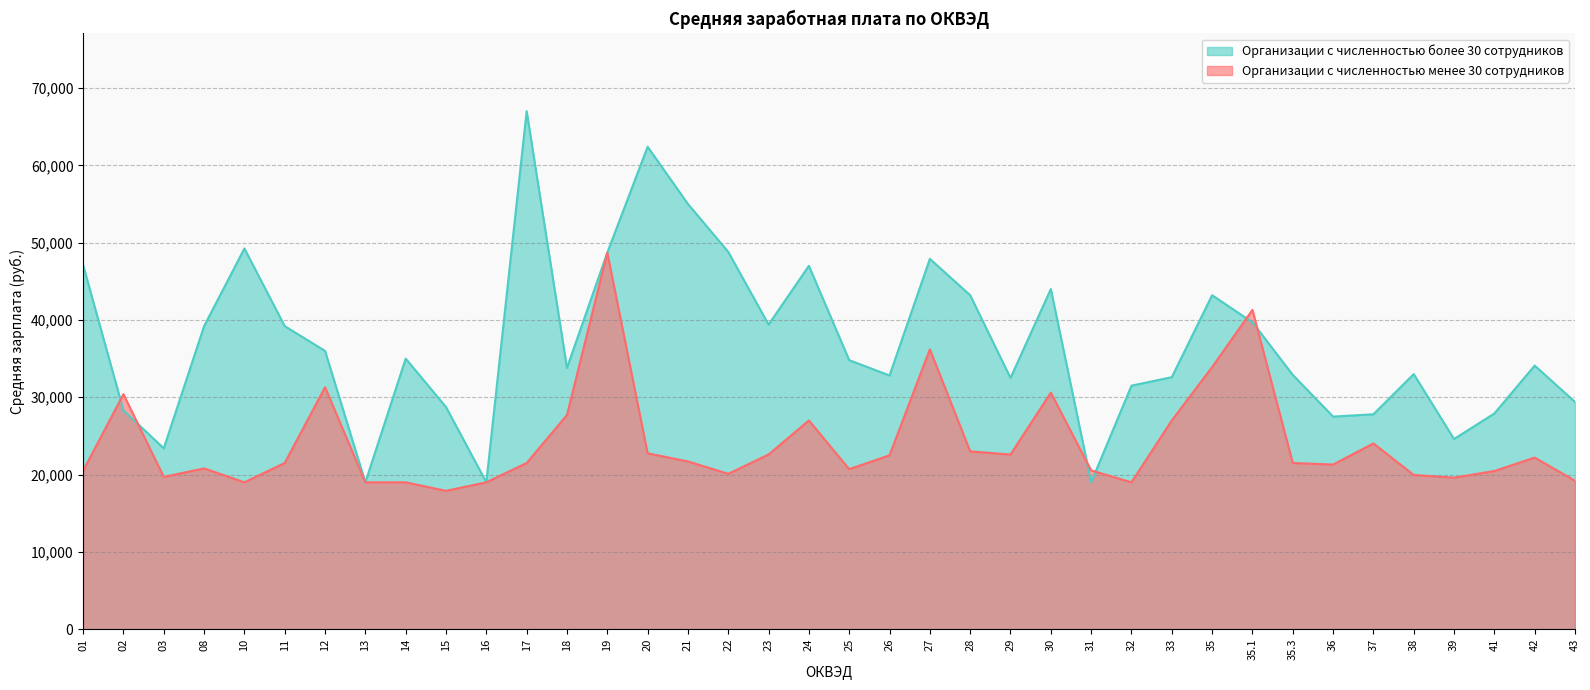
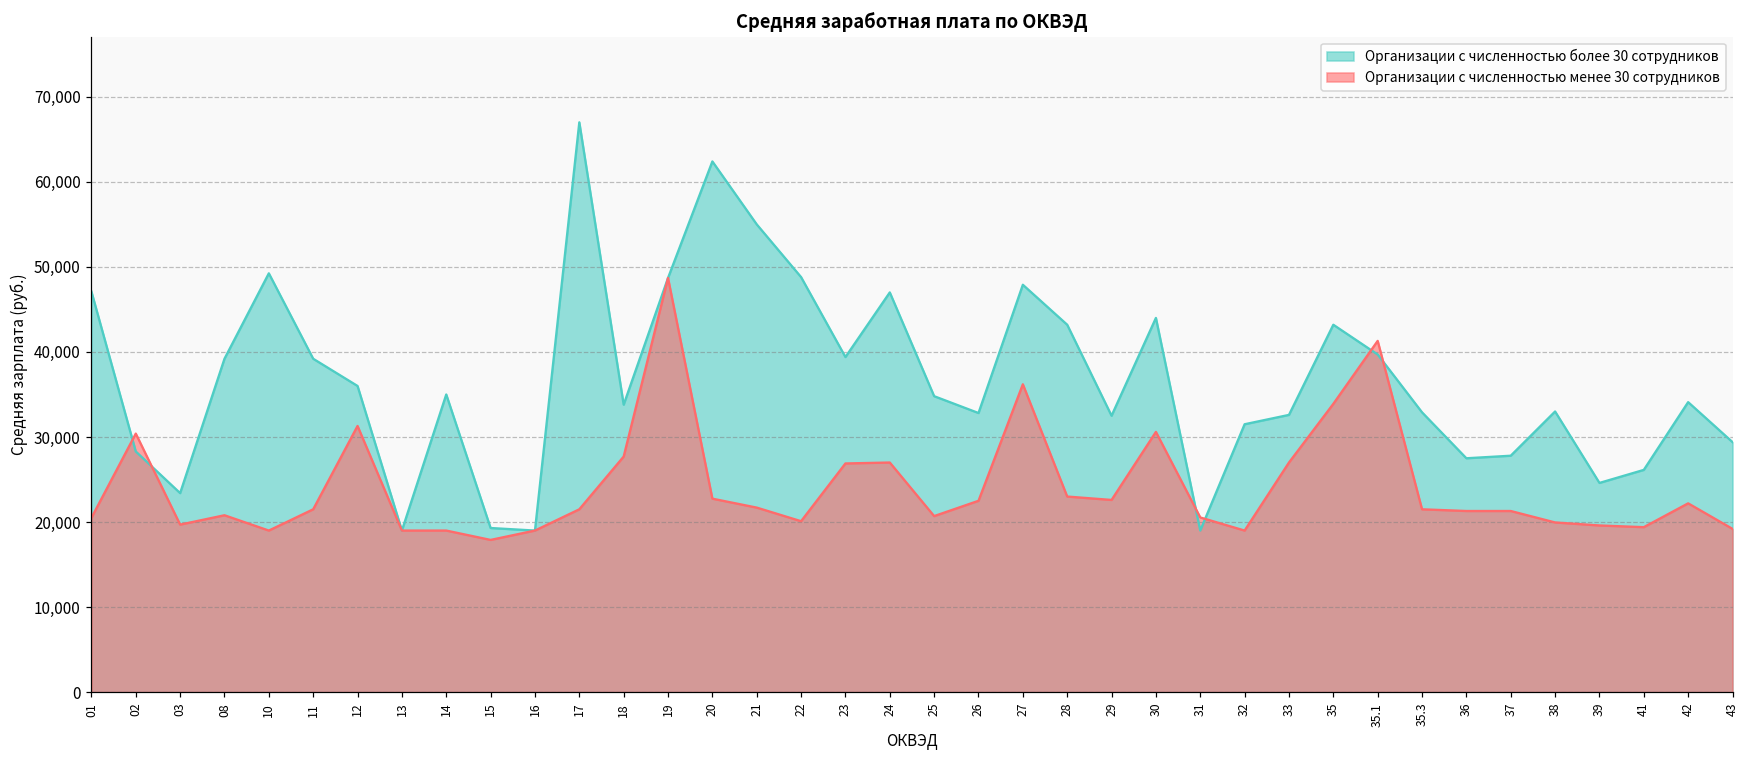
Организации с численностью более 30 сотрудников, 15: 29,000 -> 19,000
Организации с численностью менее 30 сотрудников, 23: 23,000 -> 27,000
Организации с численностью менее 30 сотрудников, 37: 24,000 -> 21,000
Организации с численностью более 30 сотрудников, 41: 28,000 -> 26,000
Организации с численностью менее 30 сотрудников, 41: 20,000 -> 19,000
